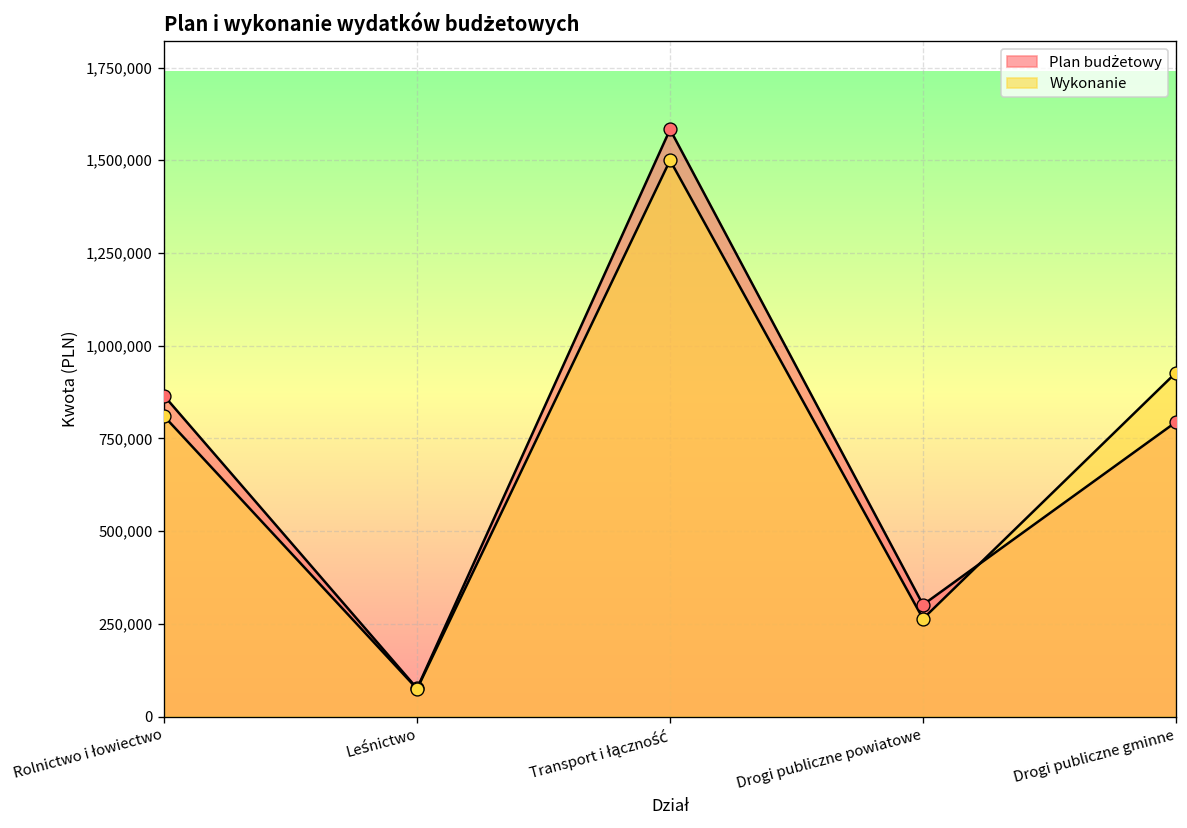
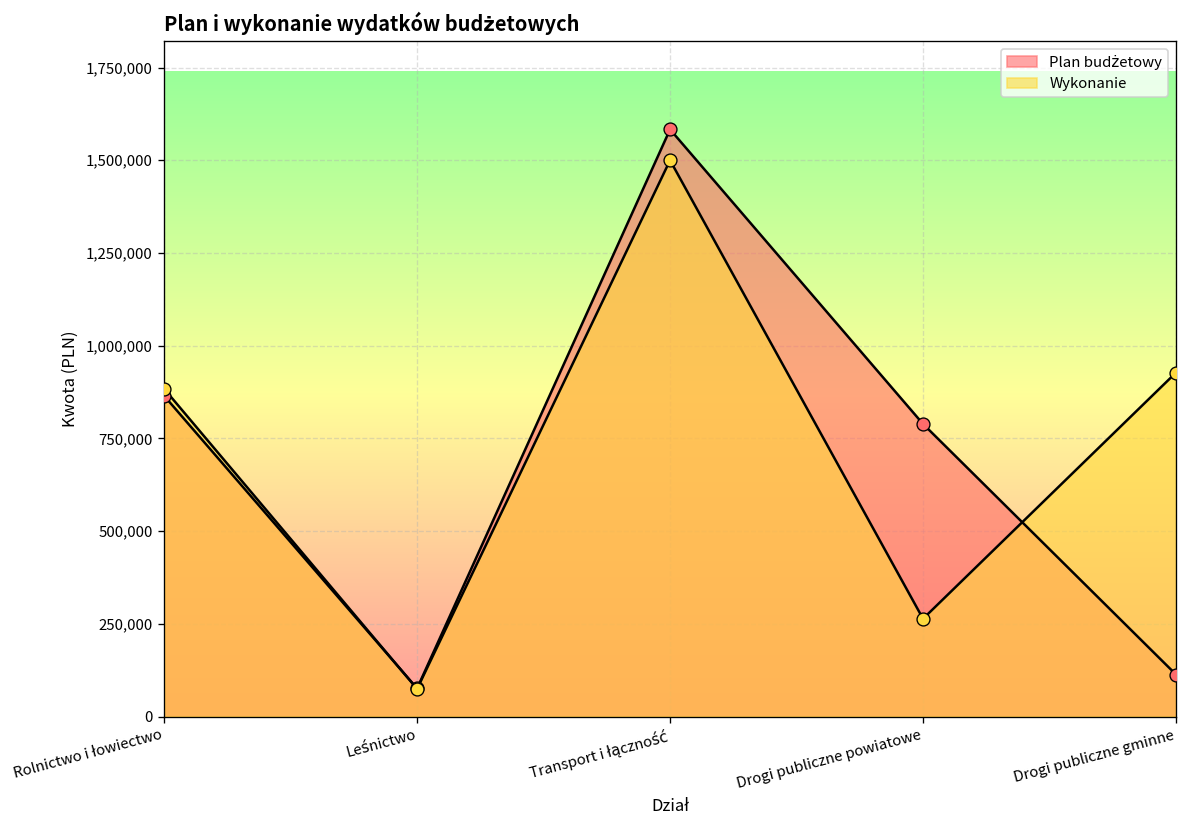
Wykonanie, Rolnictwo i łowiectwo: 810,000 -> 880,000
Plan budżetowy, Drogi publiczne powiatowe: 300,000 -> 790,000
Plan budżetowy, Drogi publiczne gminne: 790,000 -> 110,000
